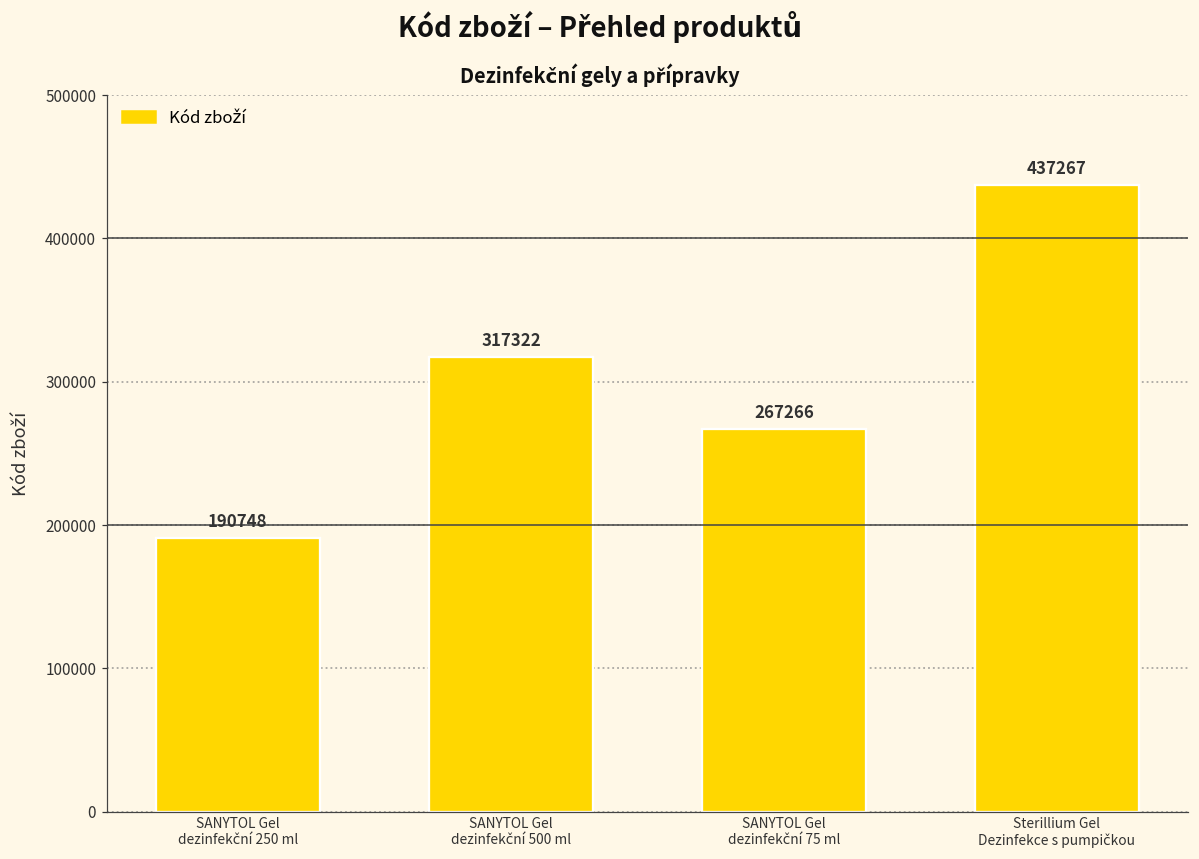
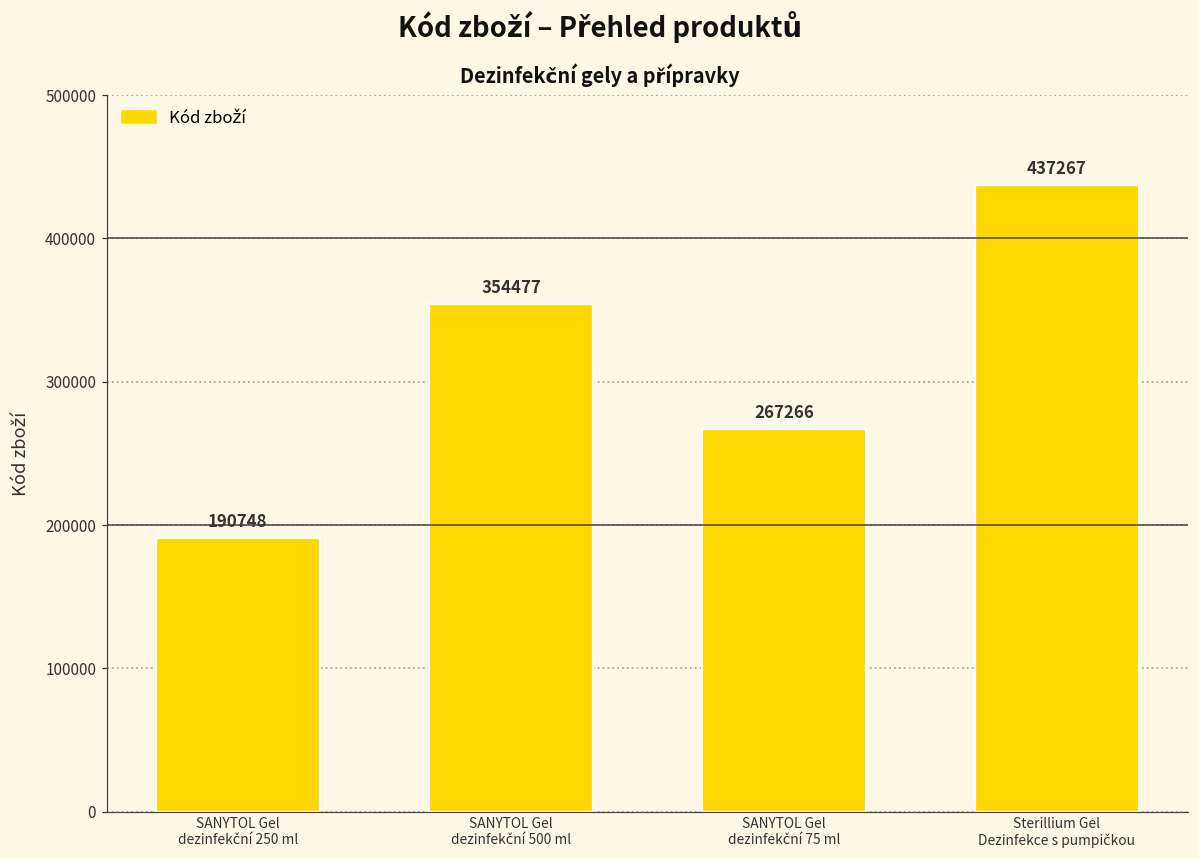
SANYTOL Gel dezinfekční 500 ml: 317322 -> 354477
